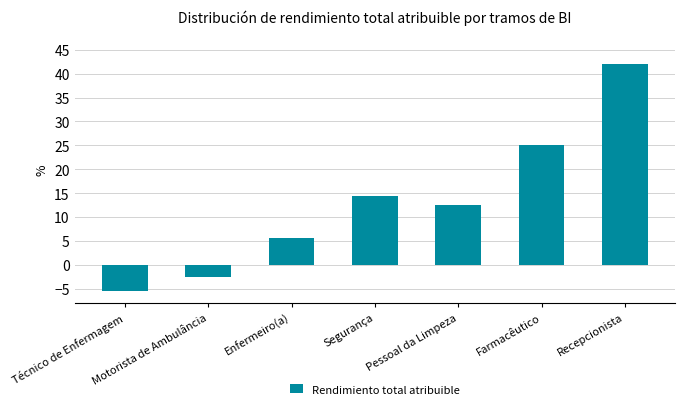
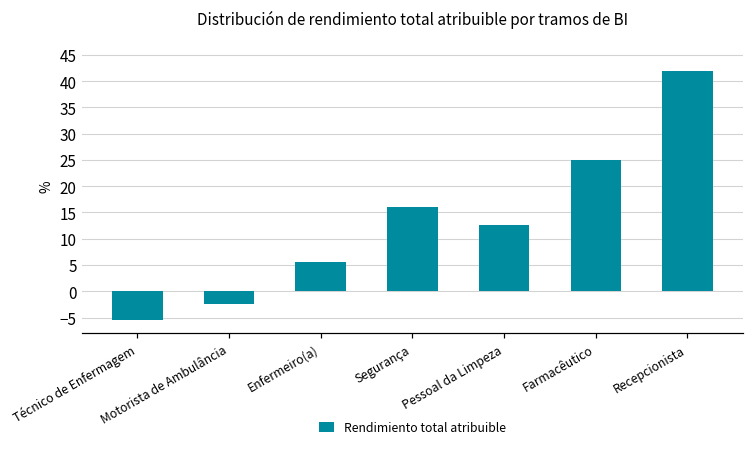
Segurança: 14 -> 16
